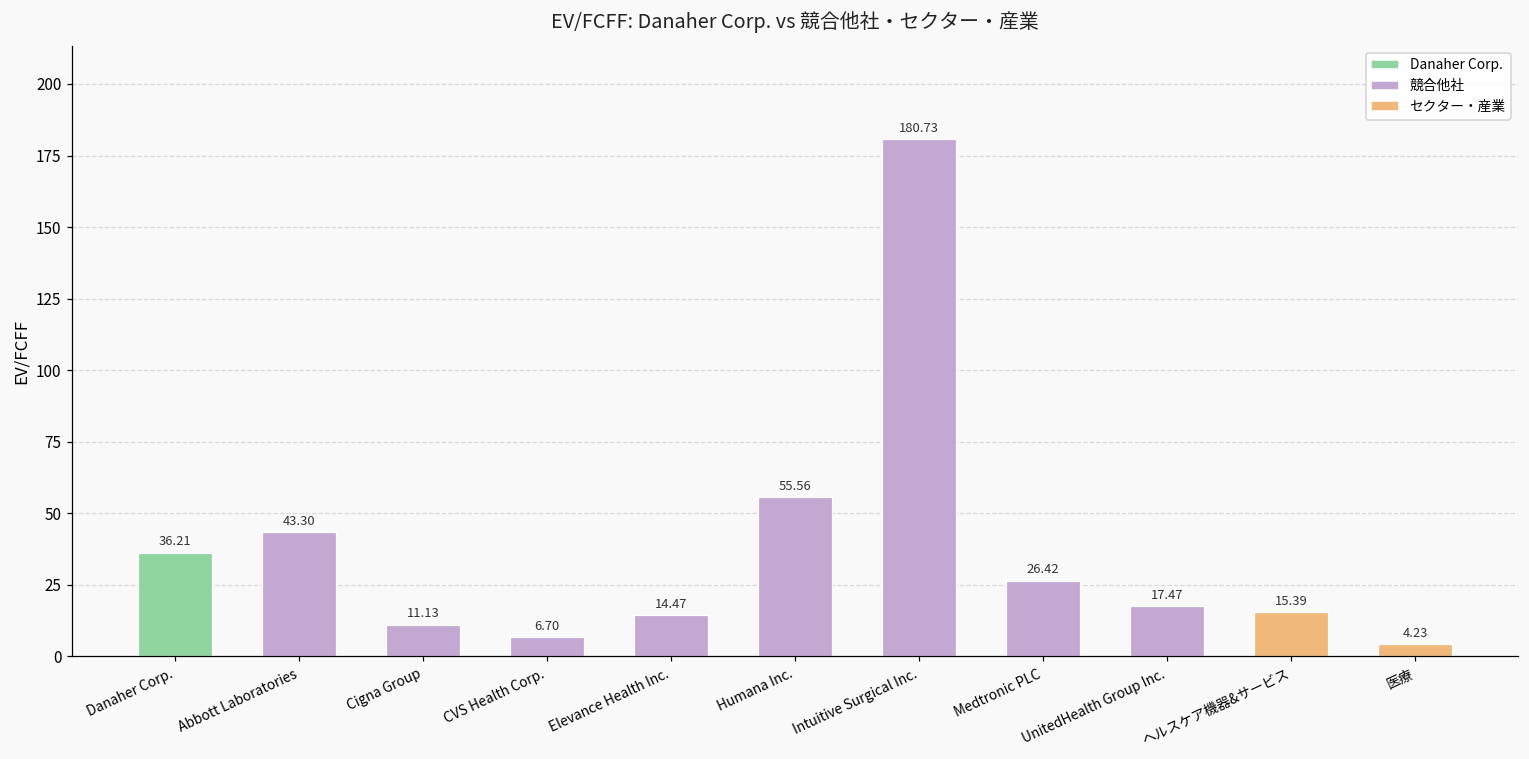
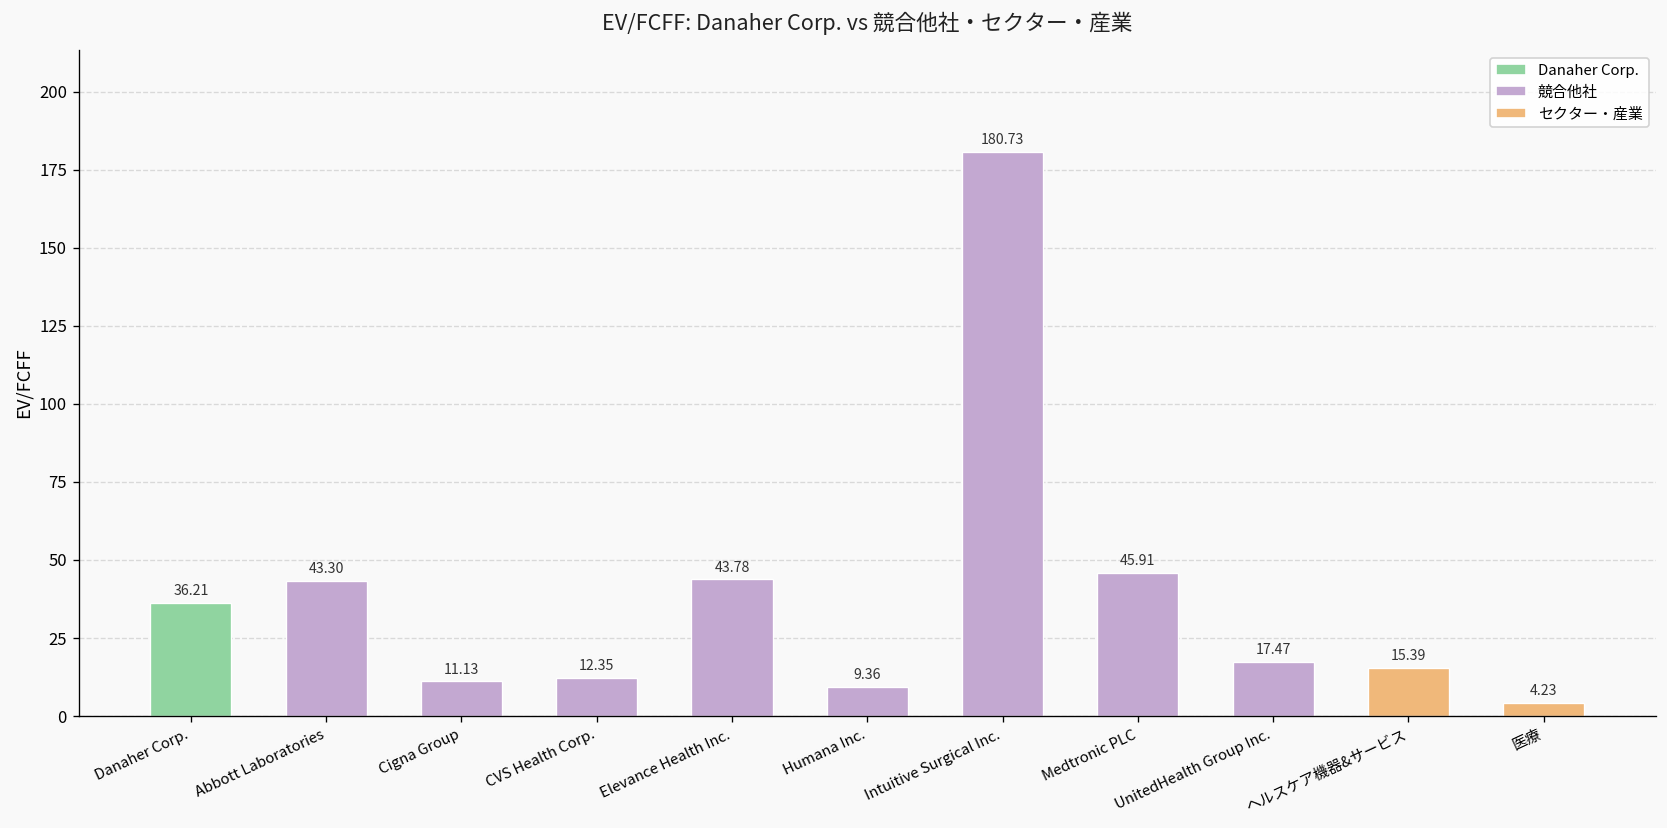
CVS Health Corp.: 6.70 -> 12.35
Elevance Health Inc.: 14.47 -> 43.78
Humana Inc.: 55.56 -> 9.36
Medtronic PLC: 26.42 -> 45.91
